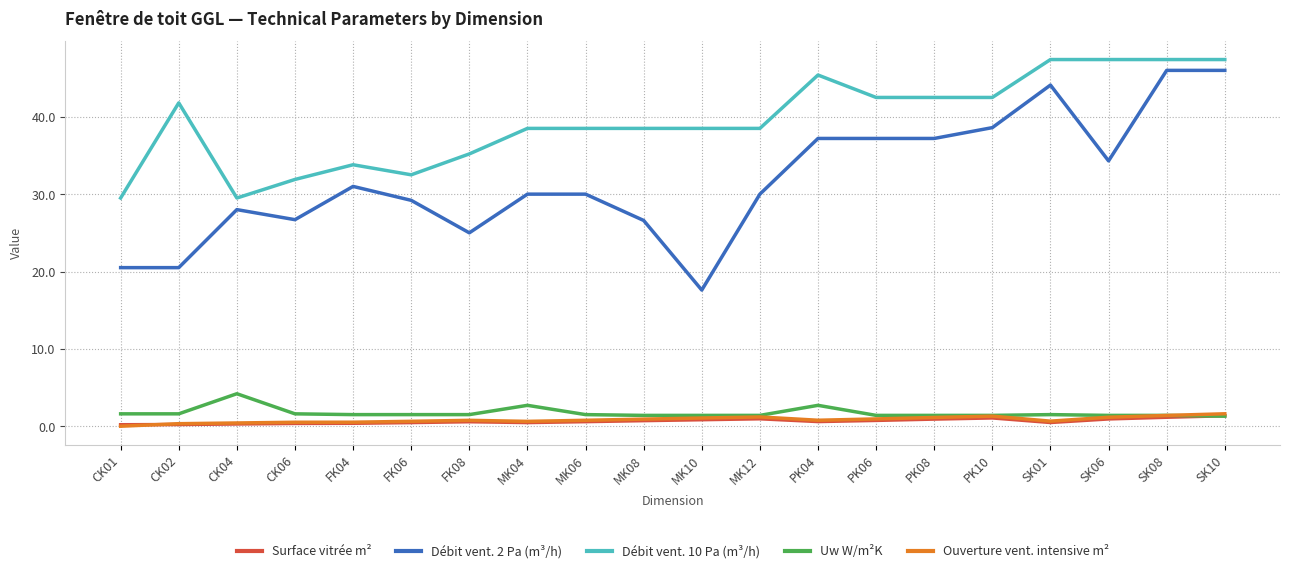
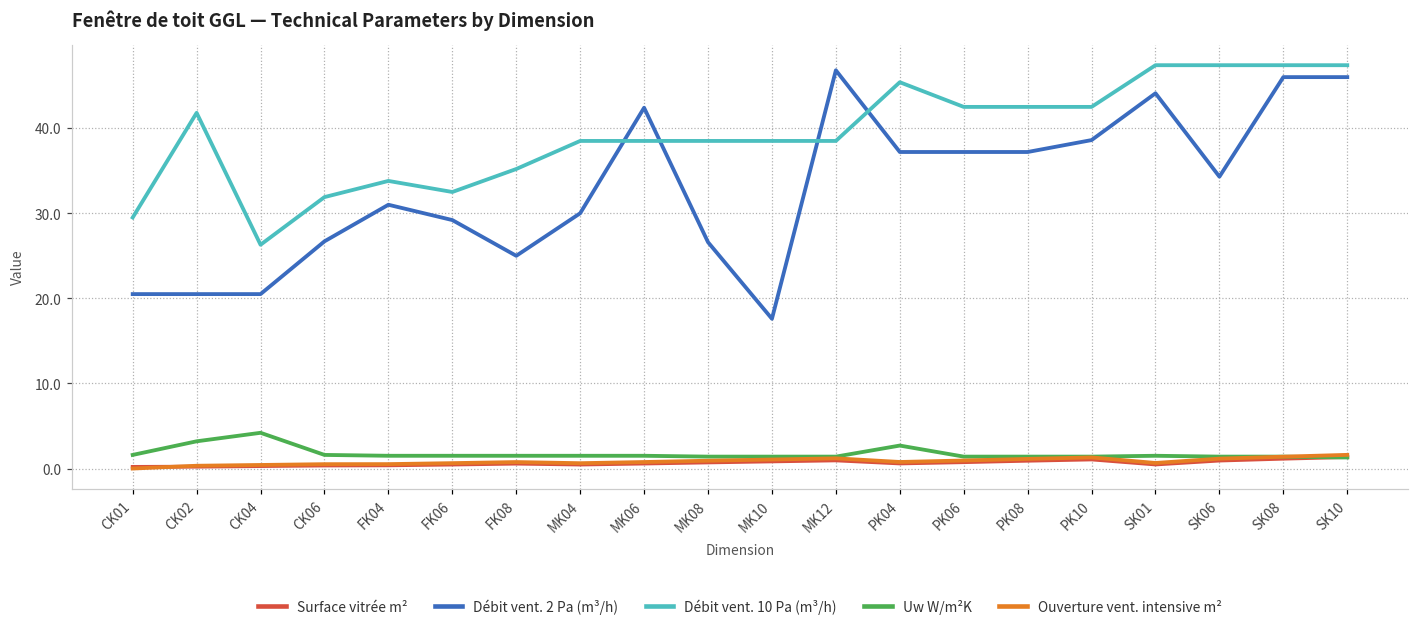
Uw W/m²K, CK02: 2 -> 3
Débit vent. 2 Pa (m³/h), CK04: 28 -> 21
Débit vent. 10 Pa (m³/h), CK04: 30 -> 26
Uw W/m²K, MK04: 3 -> 2
Débit vent. 2 Pa (m³/h), MK06: 30 -> 42
Débit vent. 2 Pa (m³/h), MK12: 30 -> 47
